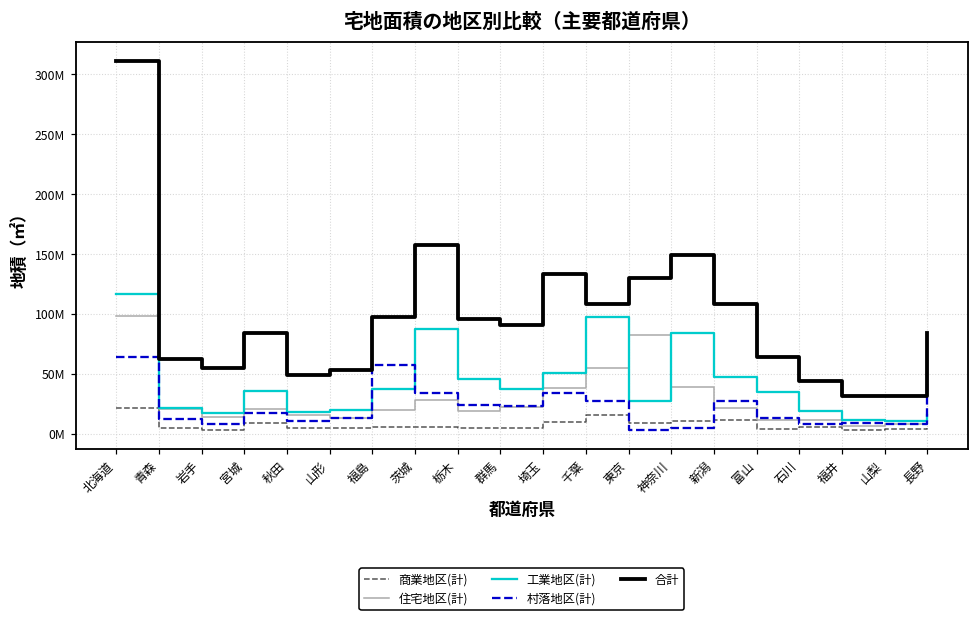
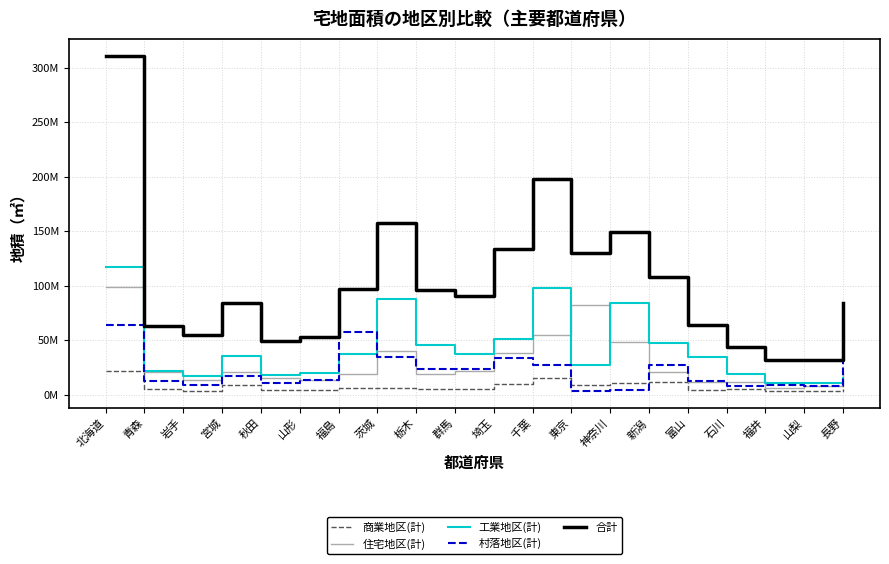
住宅地区(計), 茨城: 29000000 -> 41000000
合計, 千葉: 109000000 -> 198000000
住宅地区(計), 神奈川: 39000000 -> 49000000
